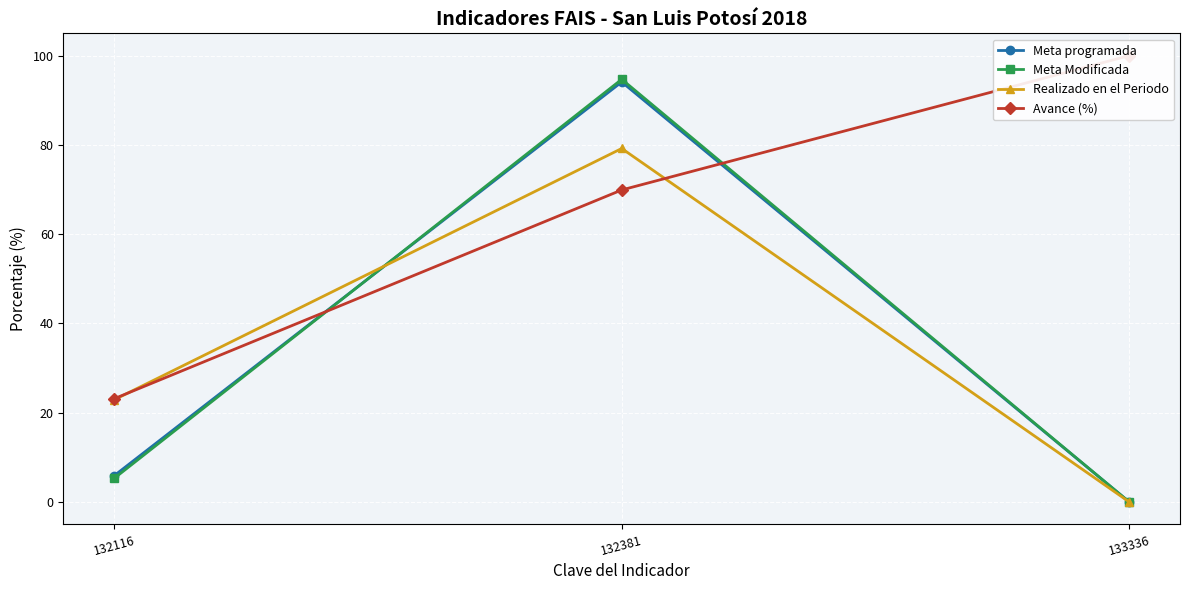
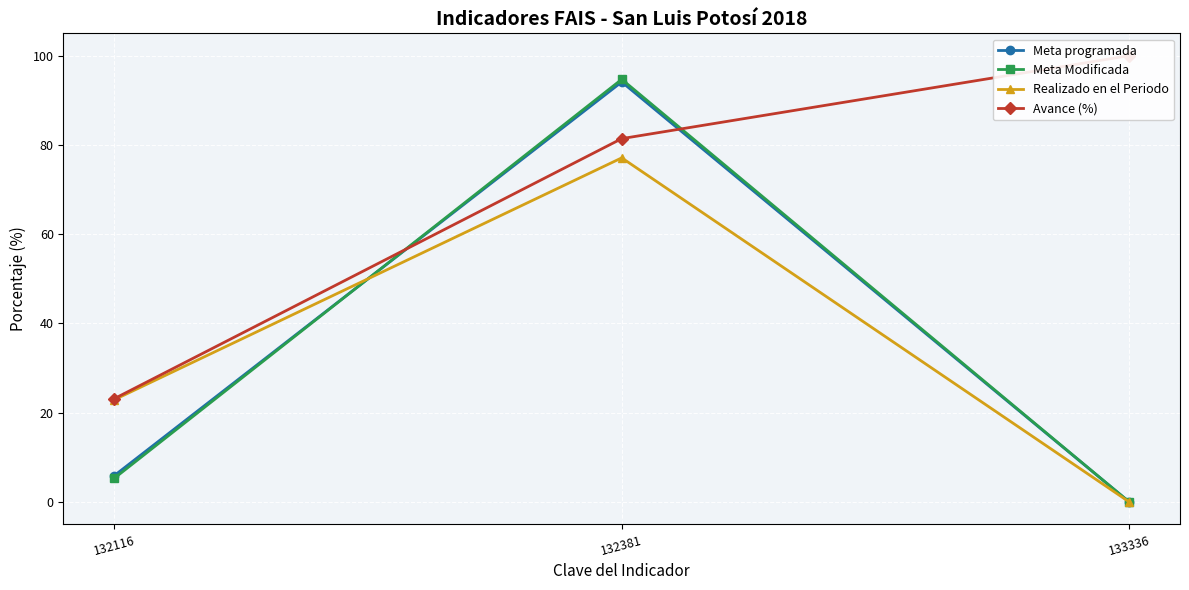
Realizado en el Periodo, 132381: 79 -> 77
Avance (%), 132381: 70 -> 81
